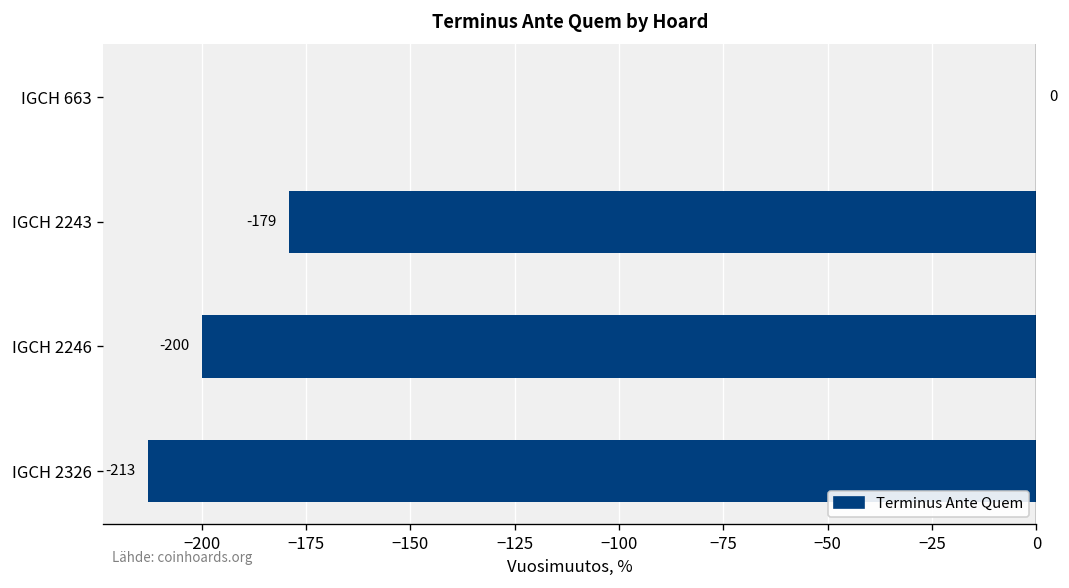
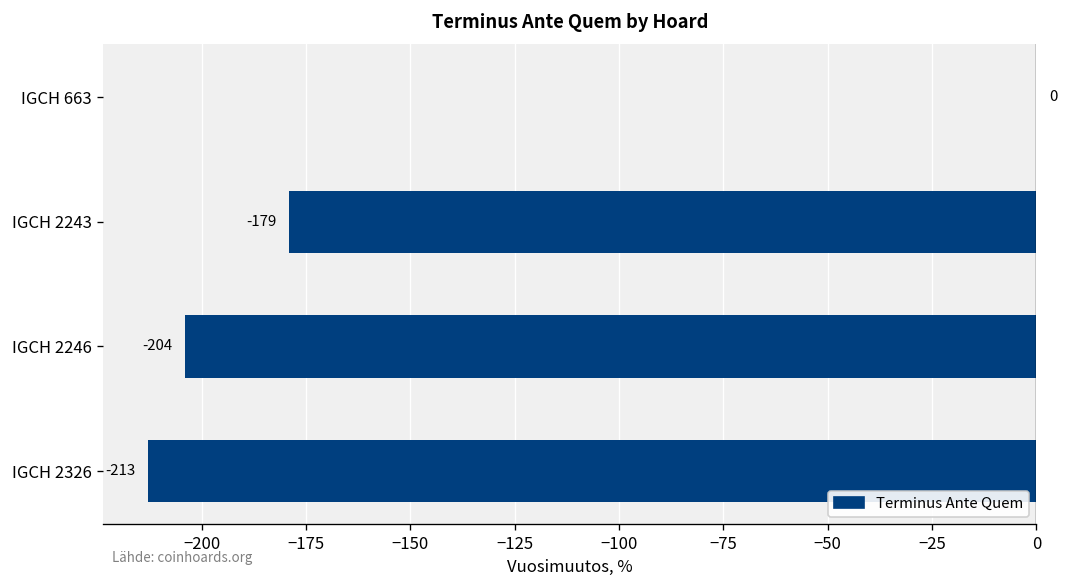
IGCH 2246: -200 -> -204
